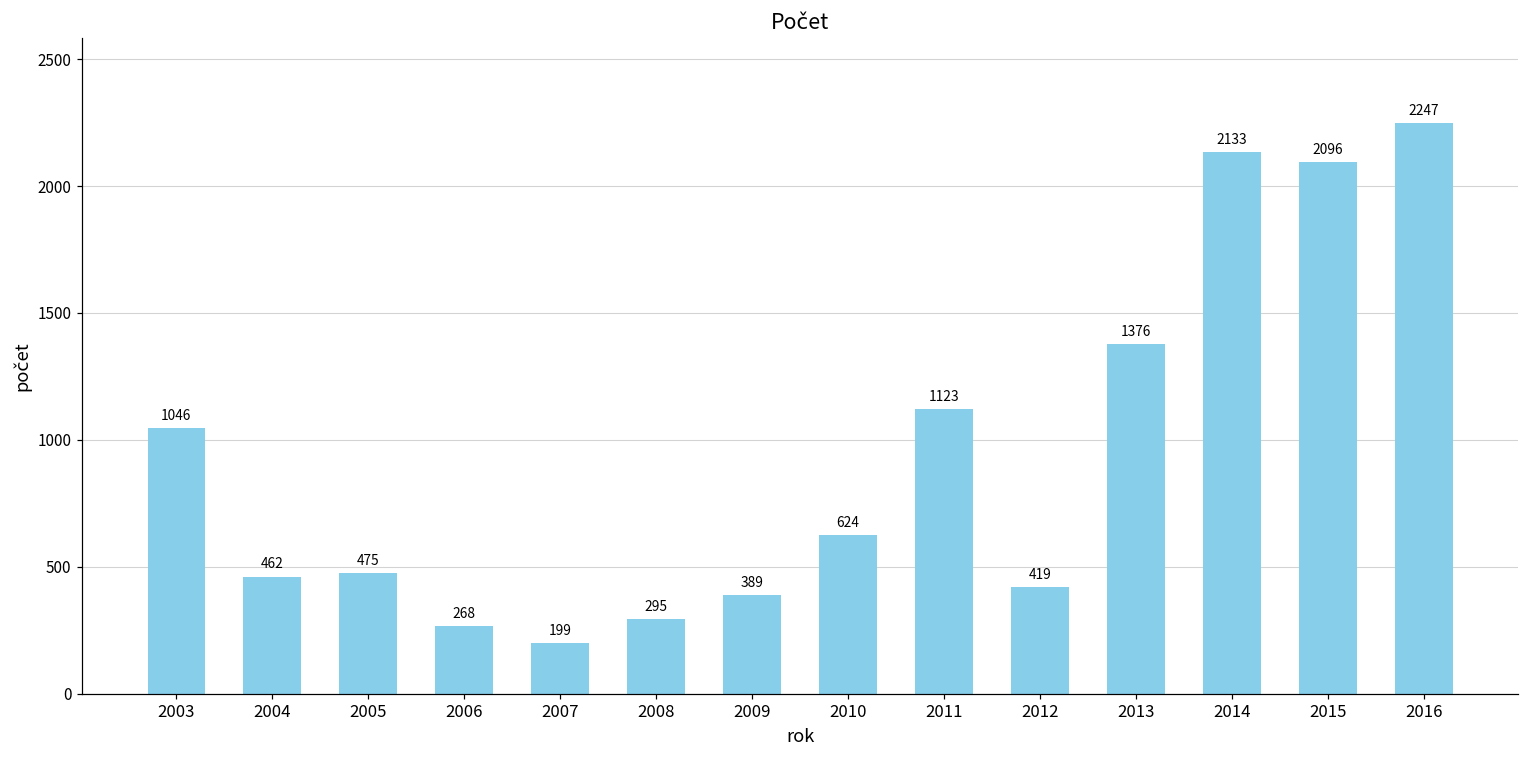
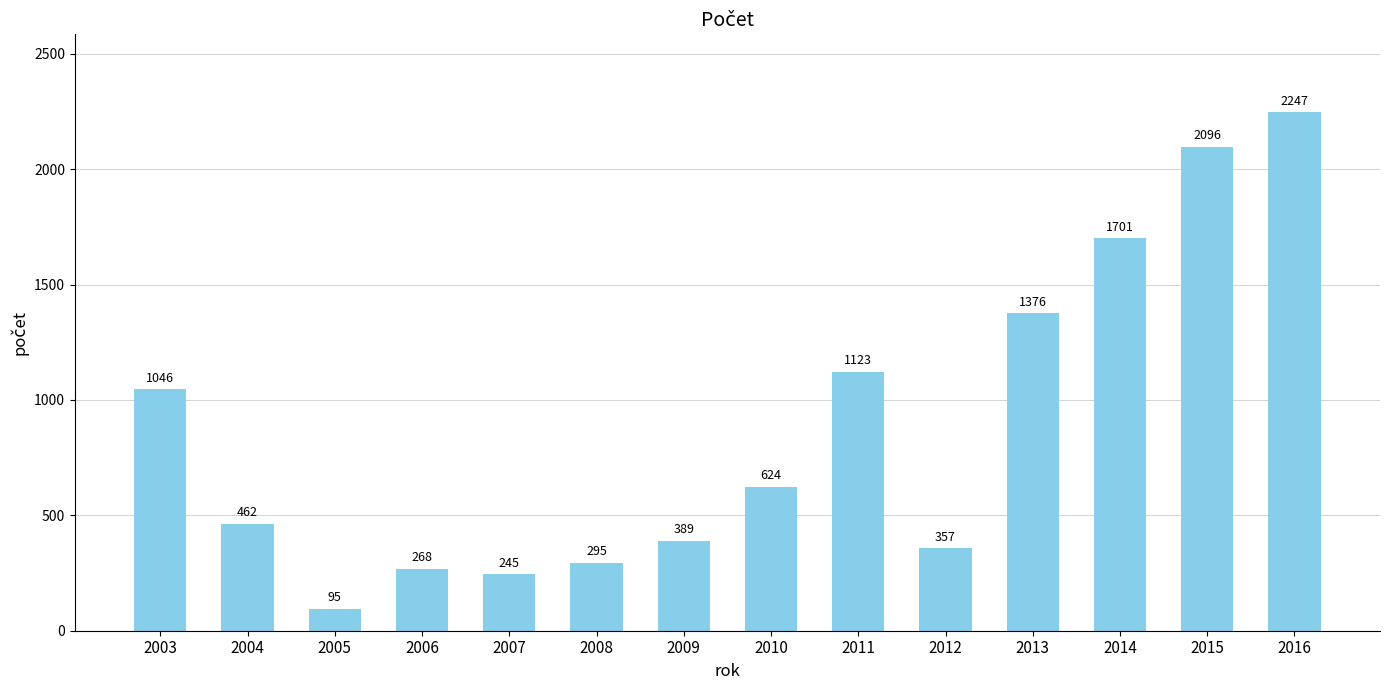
2005: 475 -> 95
2007: 199 -> 245
2012: 419 -> 357
2014: 2133 -> 1701
